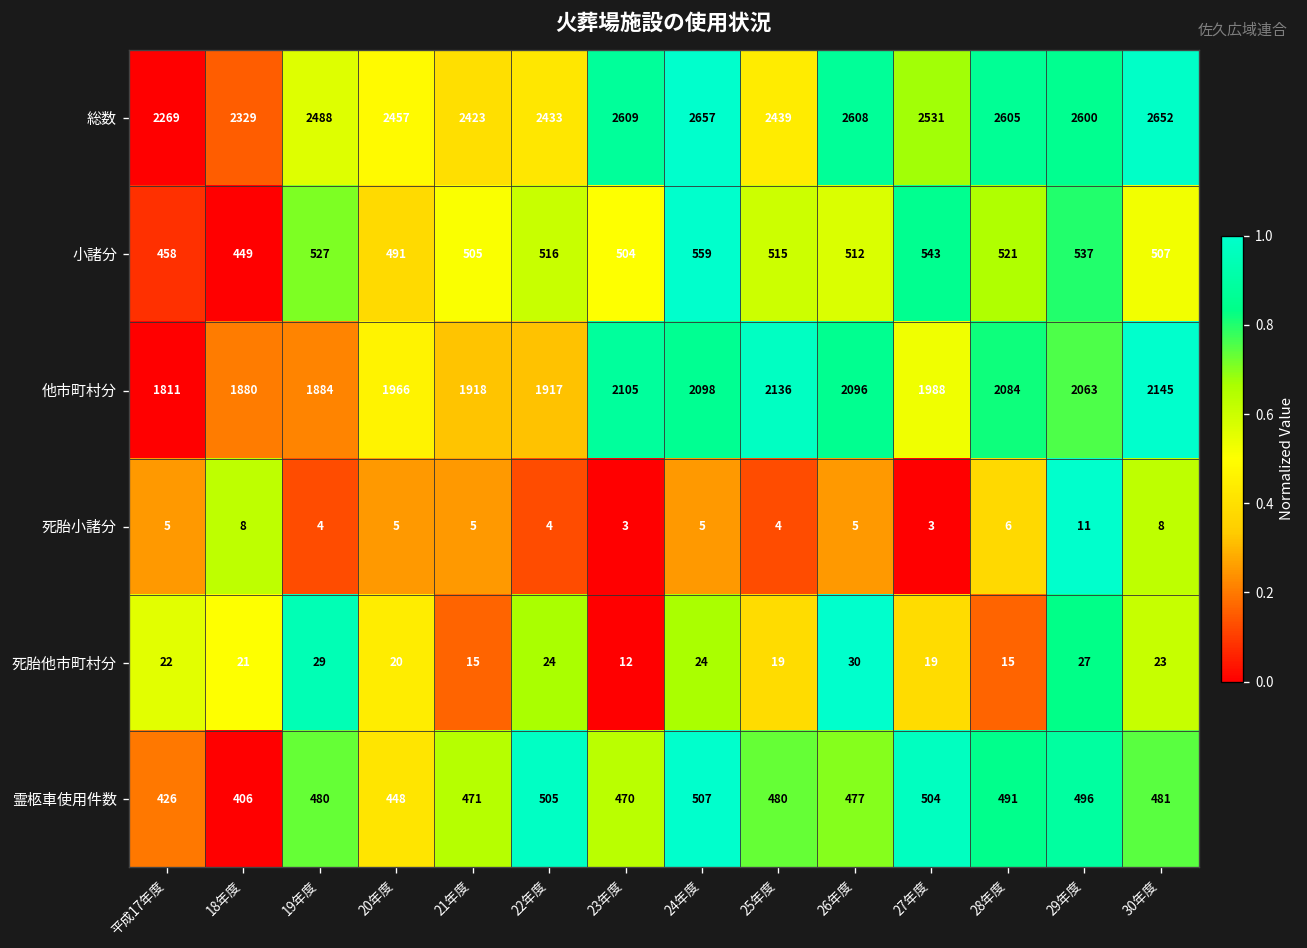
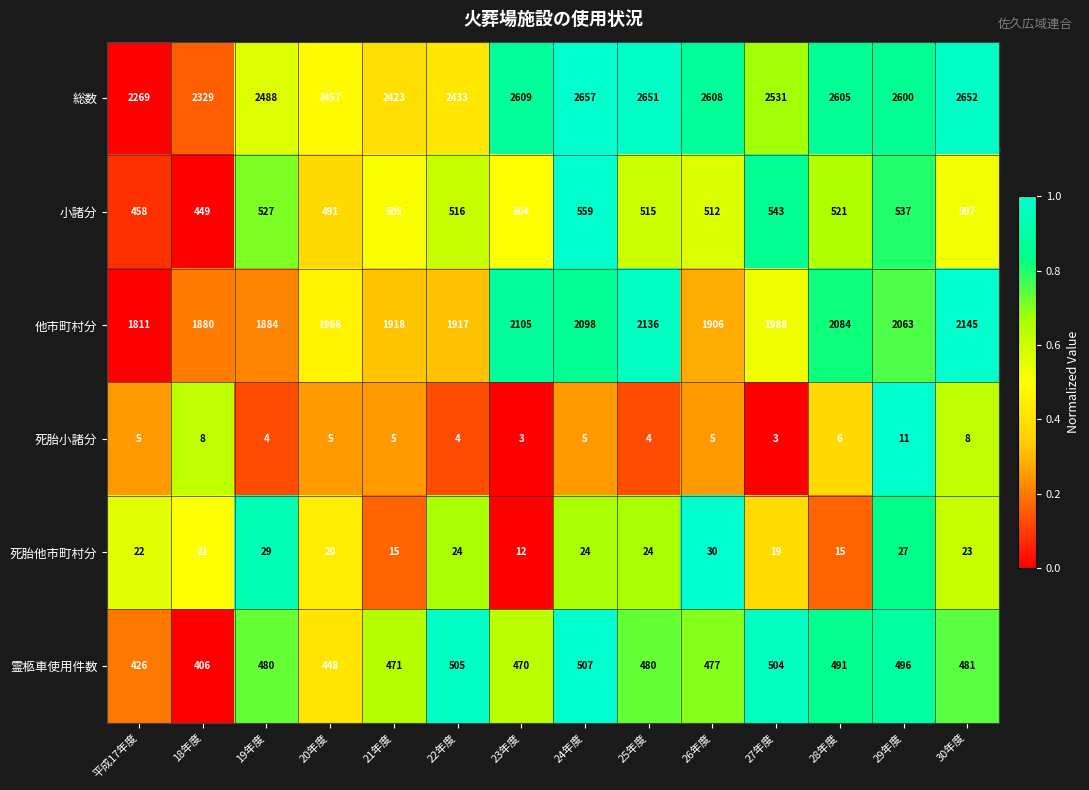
総数, 25年度: 2439 -> 2651
他市町村分, 26年度: 2096 -> 1906
死胎他市町村分, 25年度: 19 -> 24
